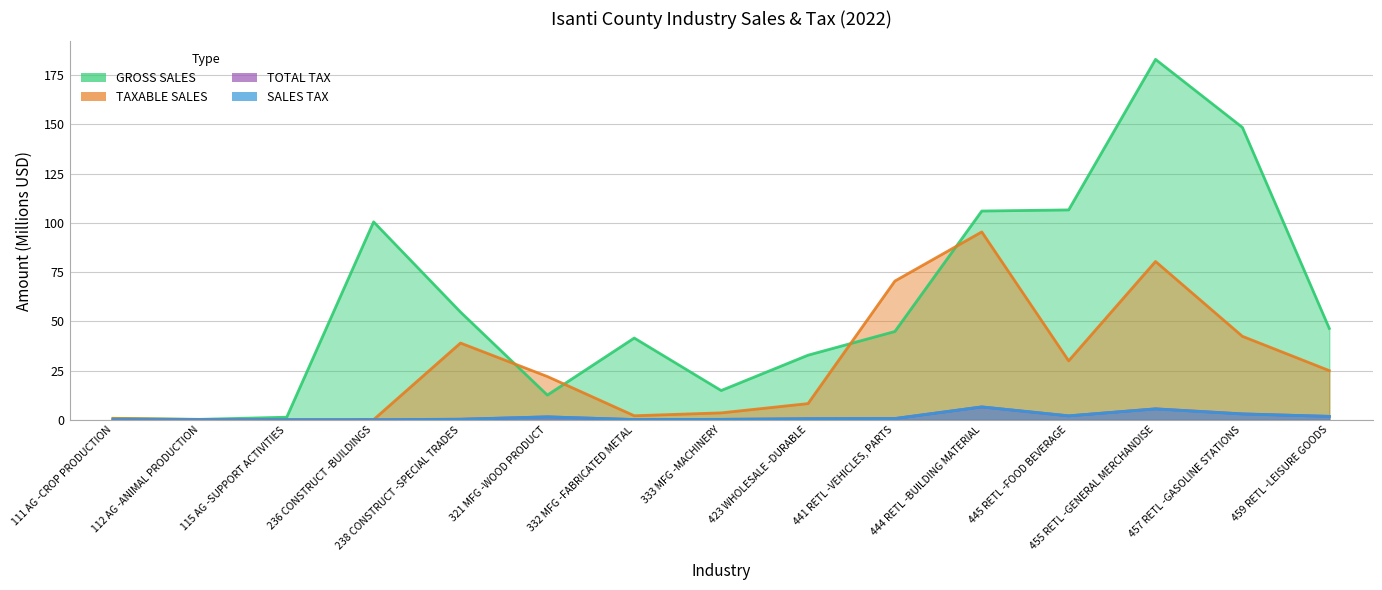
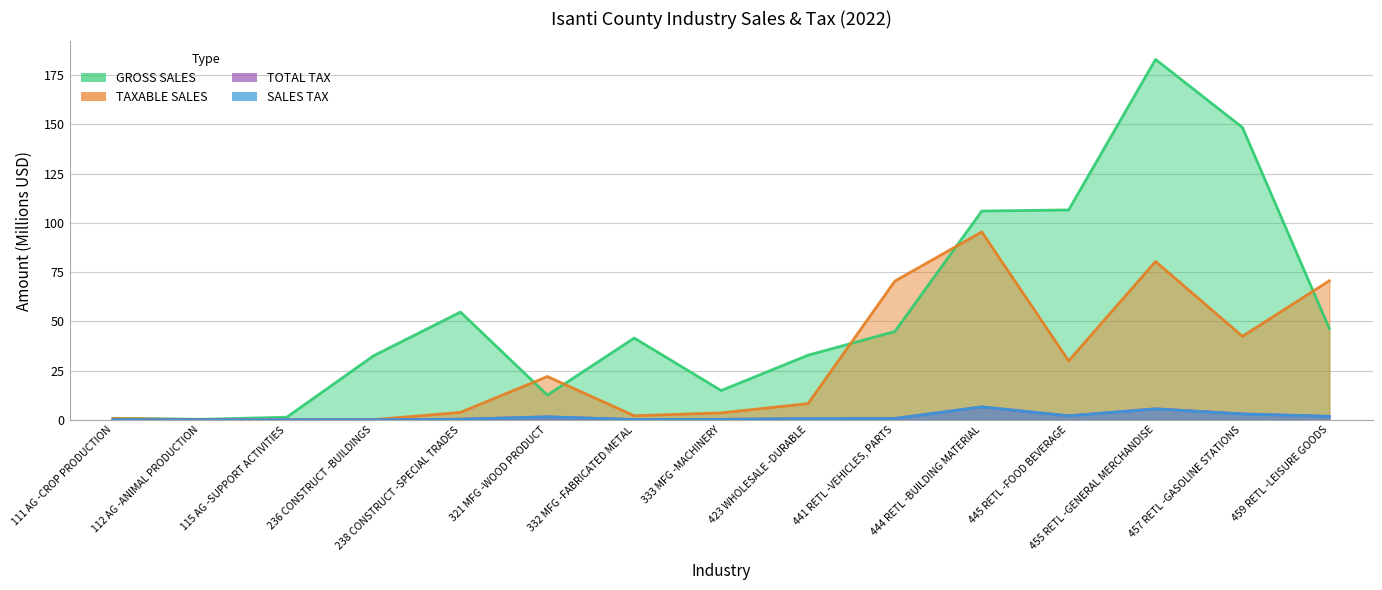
GROSS SALES, 236 CONSTRUCT -BUILDINGS: 101 -> 33
TAXABLE SALES, 238 CONSTRUCT -SPECIAL TRADES: 39 -> 4
TAXABLE SALES, 459 RETL -LEISURE GOODS: 25 -> 71
